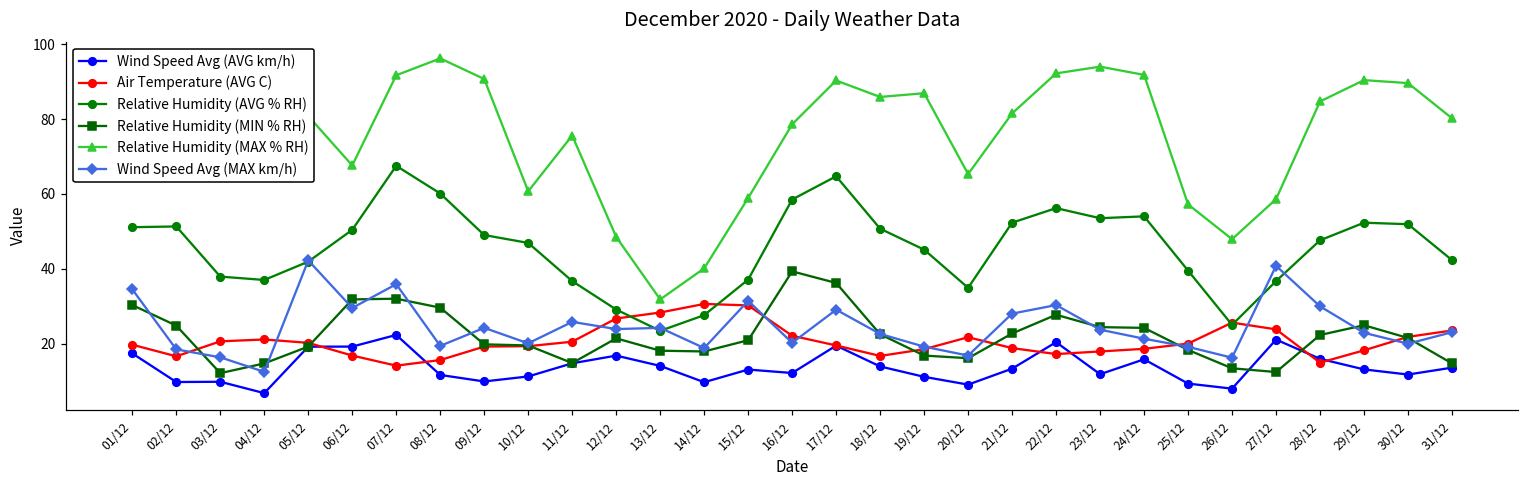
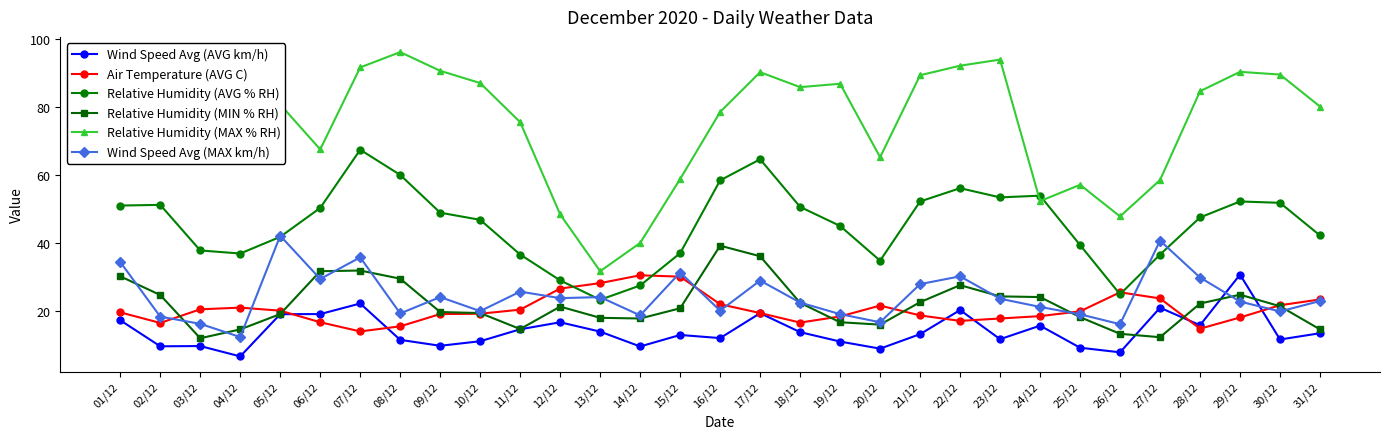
Relative Humidity (MAX % RH), 10/12: 61 -> 87
Relative Humidity (MAX % RH), 21/12: 82 -> 89
Relative Humidity (MAX % RH), 24/12: 92 -> 52
Wind Speed Avg (AVG km/h), 29/12: 13 -> 31
